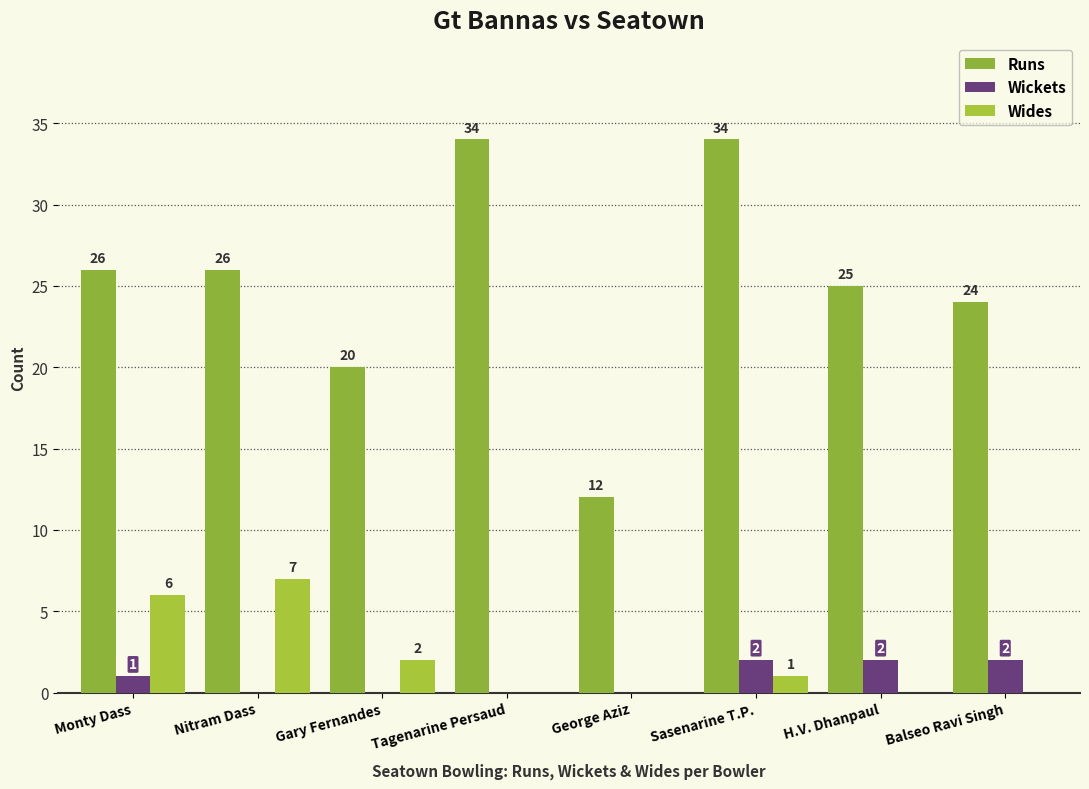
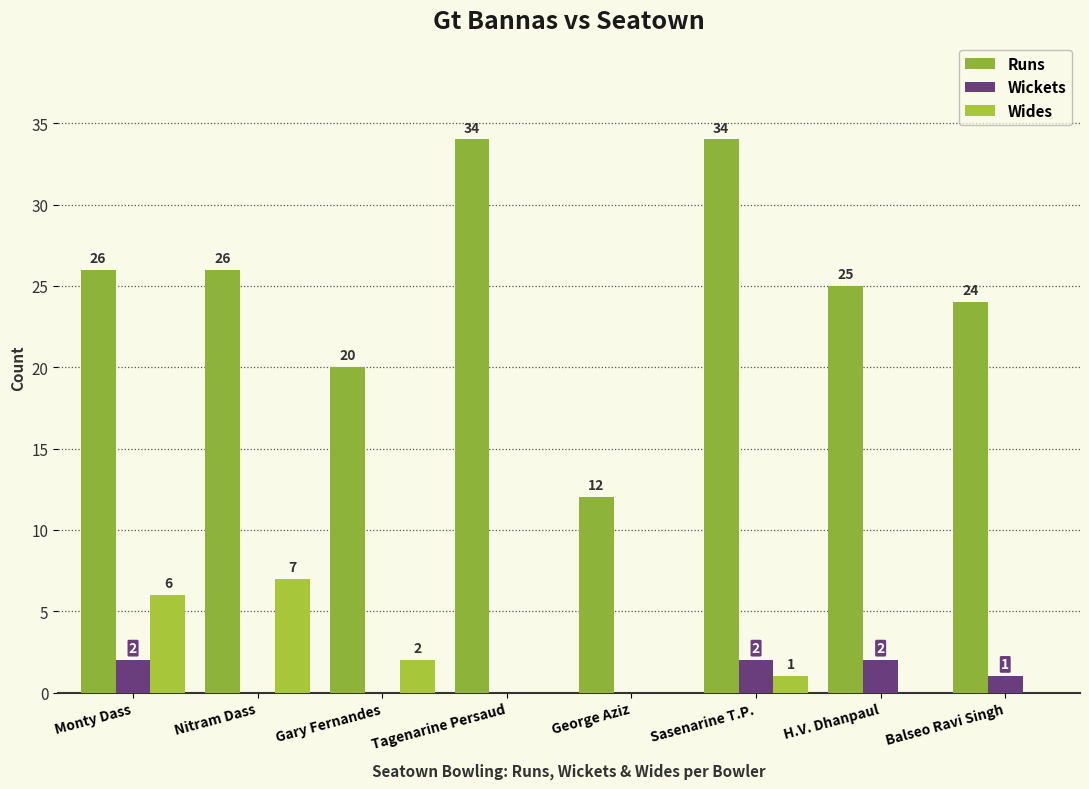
Wickets, Monty Dass: 1 -> 2
Wickets, Balseo Ravi Singh: 2 -> 1
